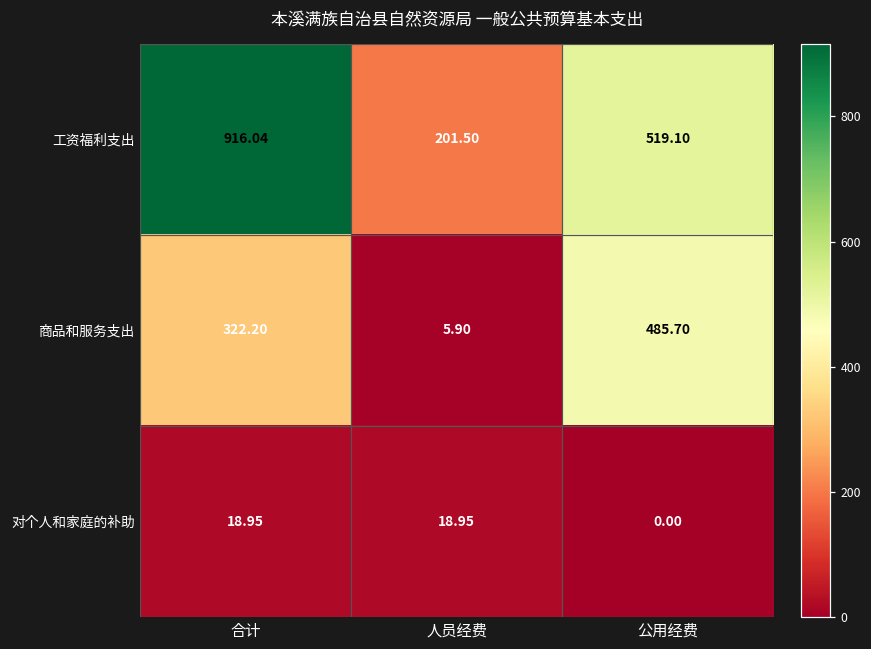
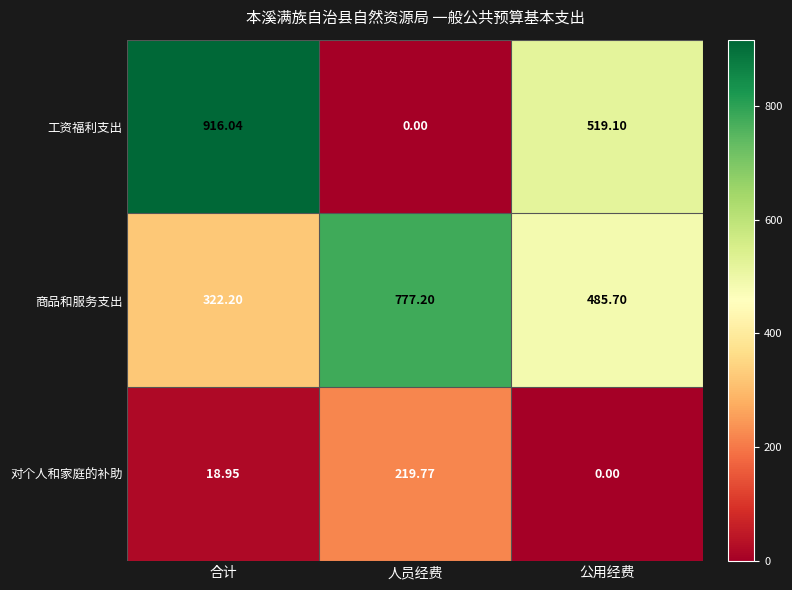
工资福利支出, 人员经费: 201.50 -> 0.00
商品和服务支出, 人员经费: 5.90 -> 777.20
对个人和家庭的补助, 人员经费: 18.95 -> 219.77
